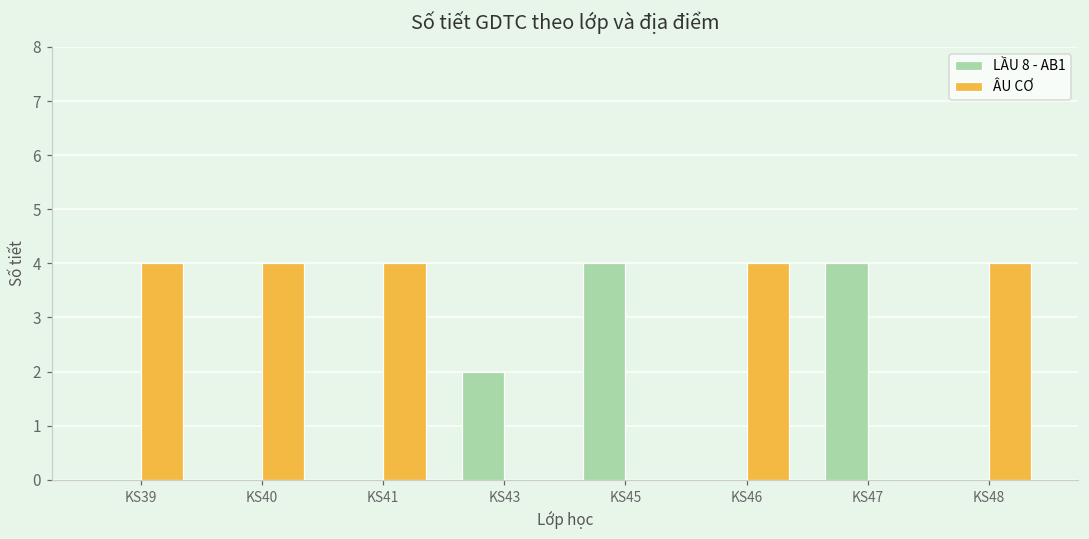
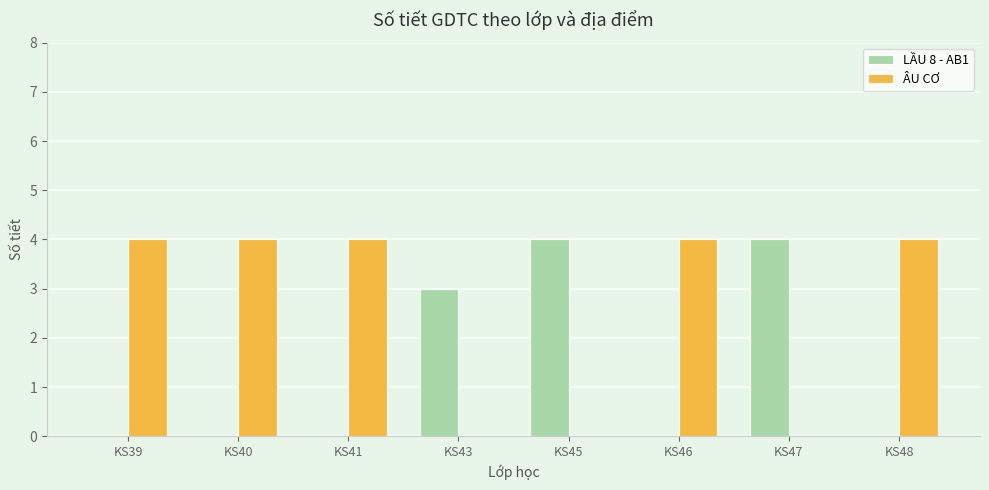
LẦU 8 - AB1, KS43: 2 -> 3
